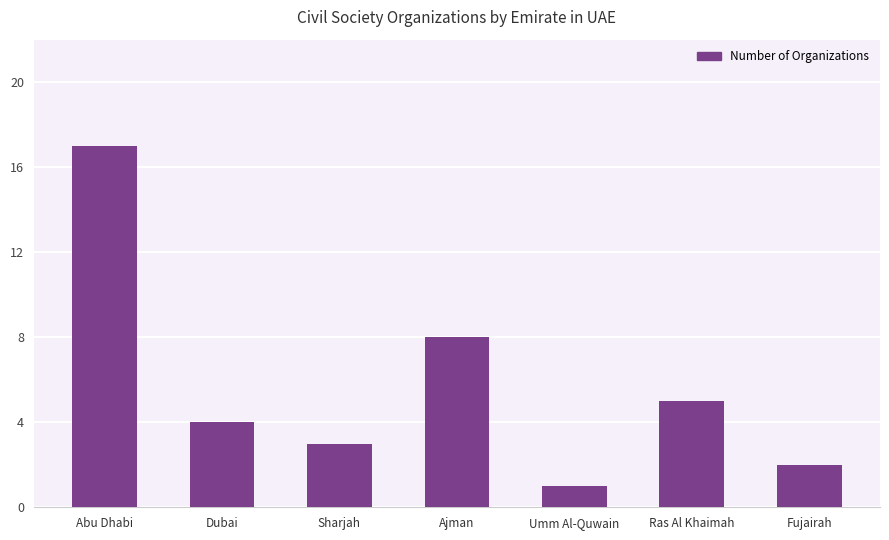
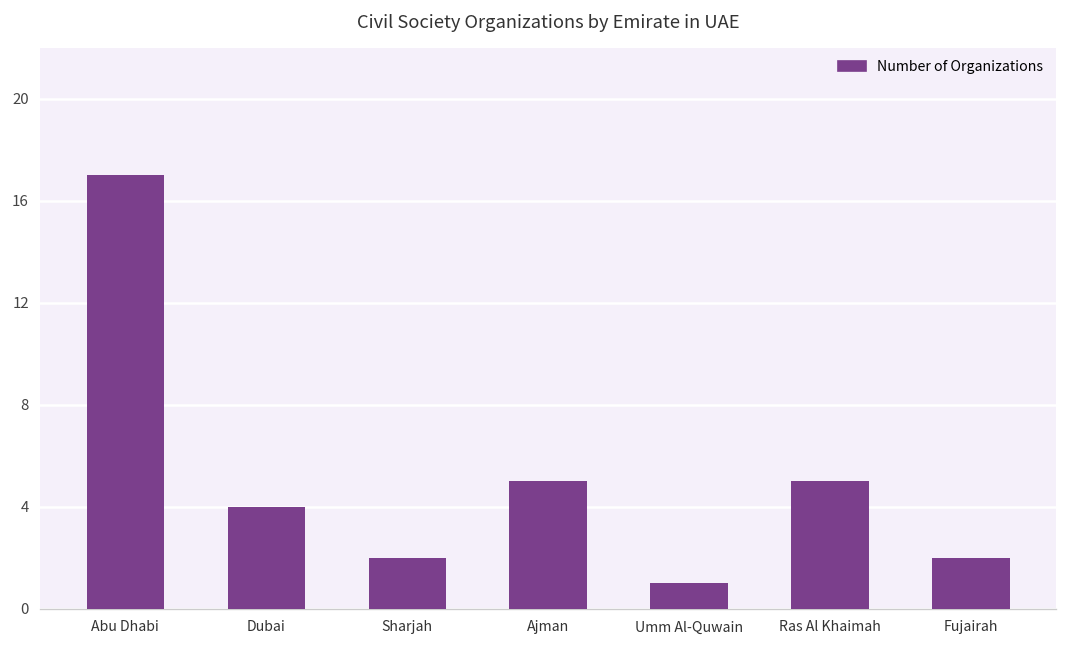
Sharjah: 3 -> 2
Ajman: 8 -> 5
